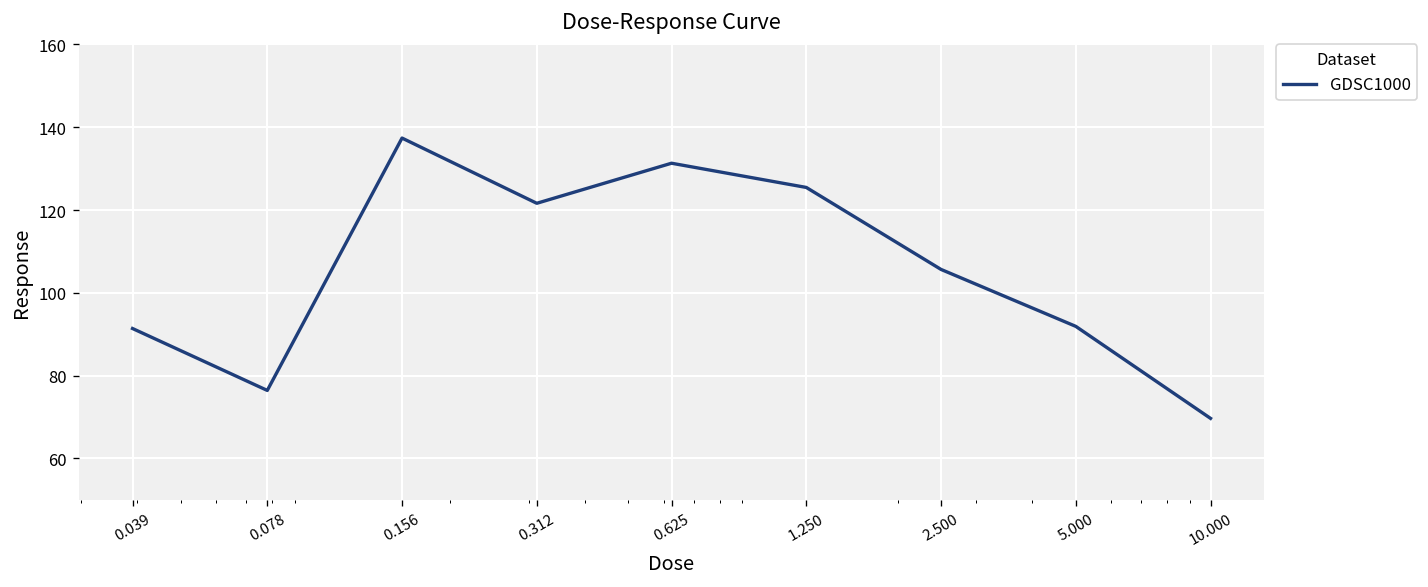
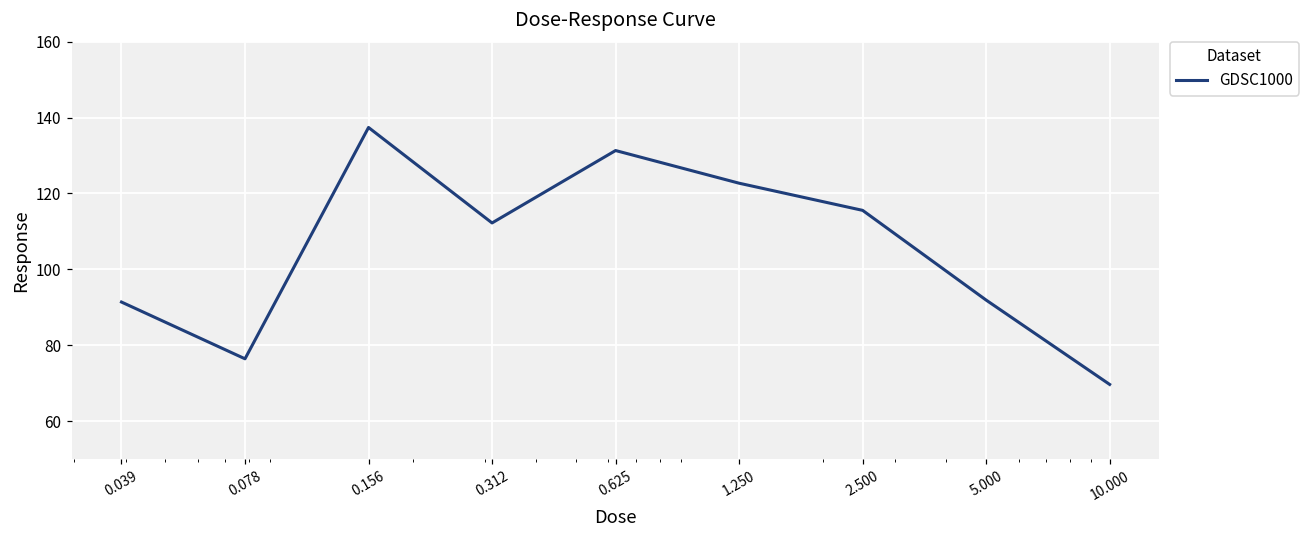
0.312: 122 -> 112
1.250: 125 -> 123
2.500: 106 -> 116
